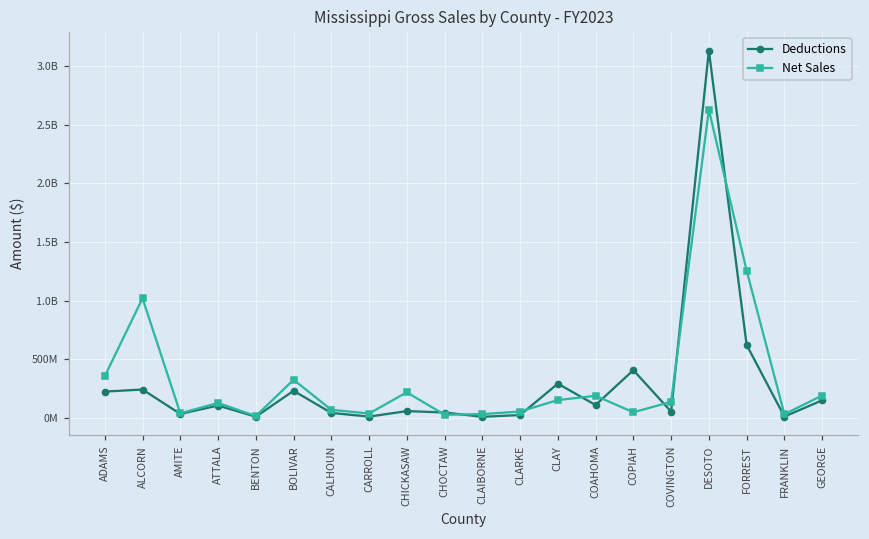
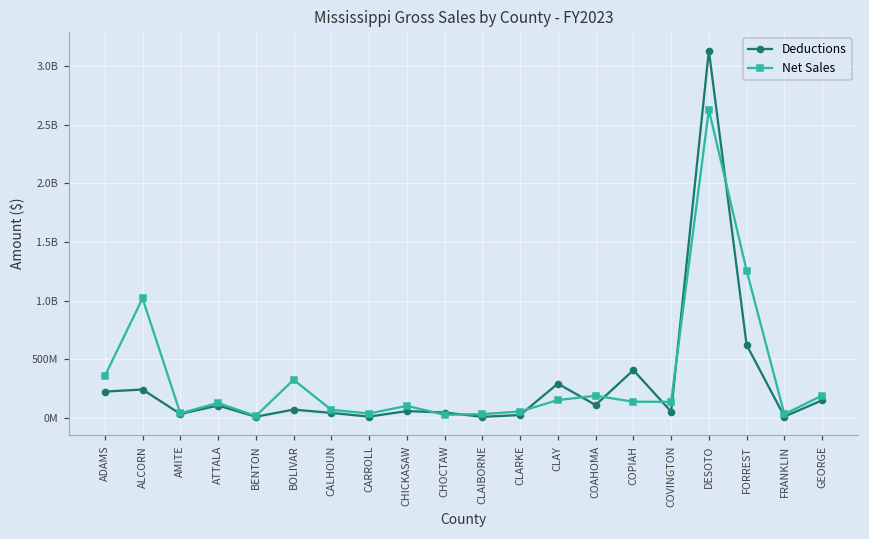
Deductions, BOLIVAR: 230000000 -> 70000000
Net Sales, CHICKASAW: 220000000 -> 100000000
Net Sales, COPIAH: 50000000 -> 140000000
